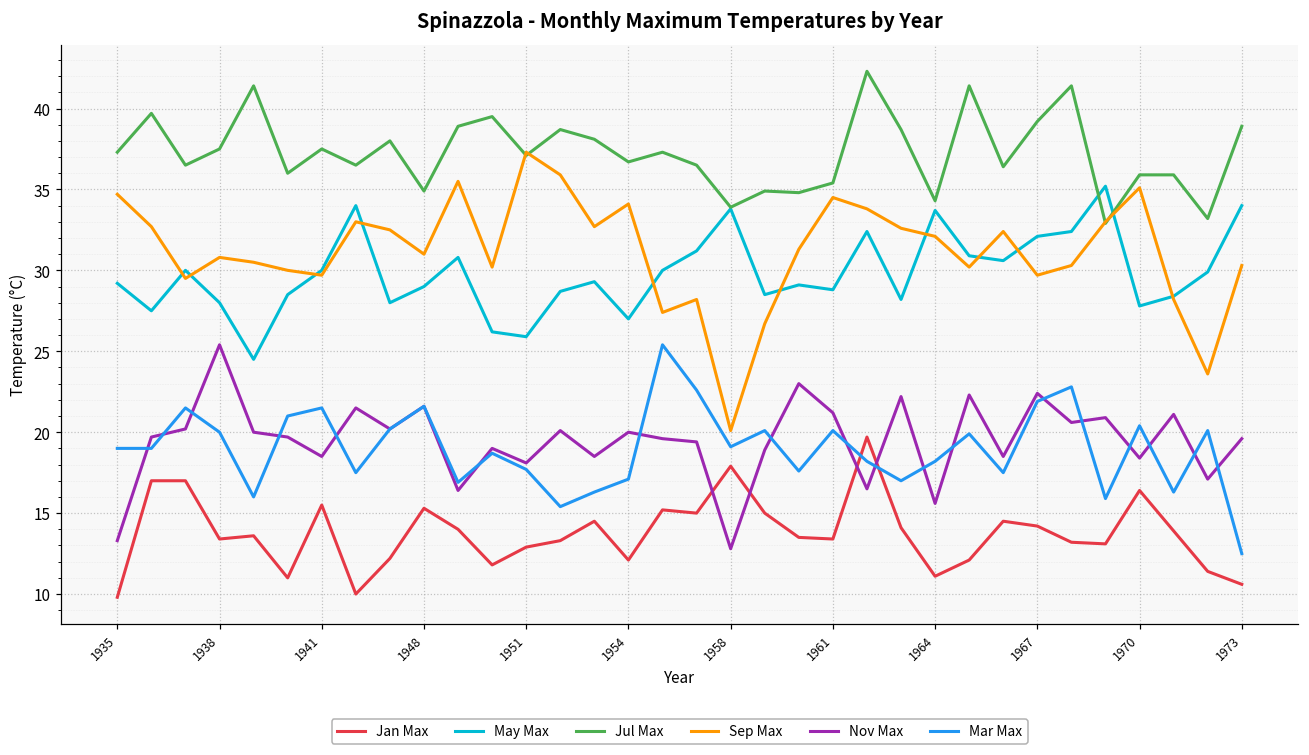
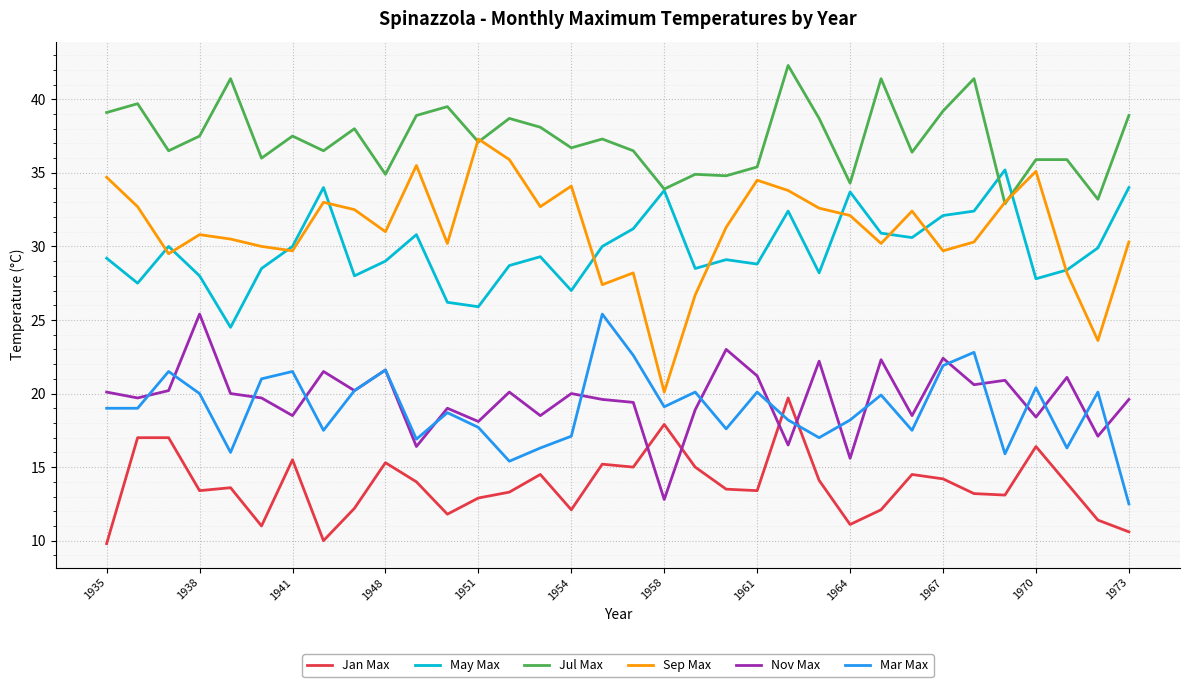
Jul Max, 1935: 37.3 -> 39.1
Nov Max, 1935: 13.3 -> 20.1
